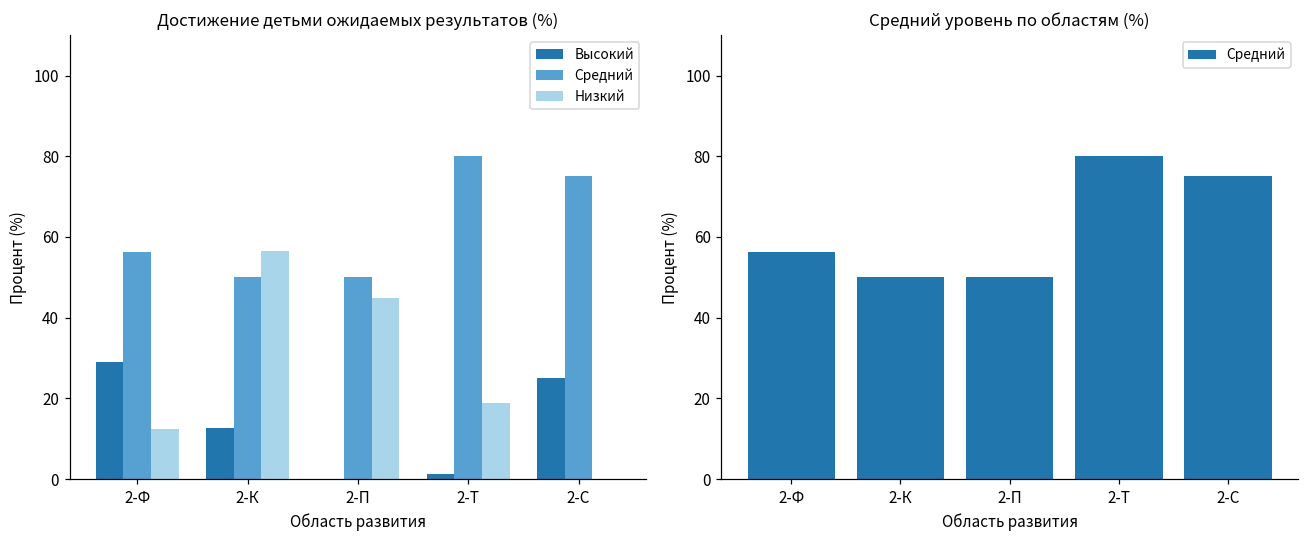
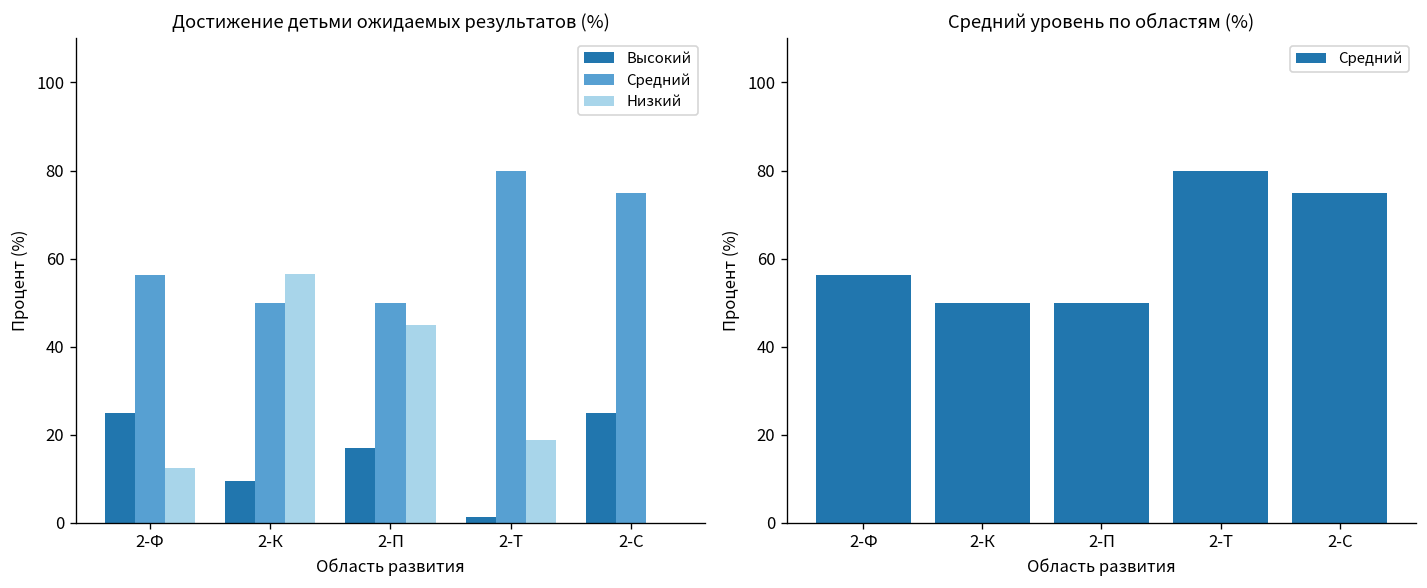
Достижение детьми ожидаемых результатов (%), Высокий, 2-Ф: 29 -> 25
Достижение детьми ожидаемых результатов (%), Высокий, 2-К: 13 -> 9
Достижение детьми ожидаемых результатов (%), Высокий, 2-П: 0 -> 17
